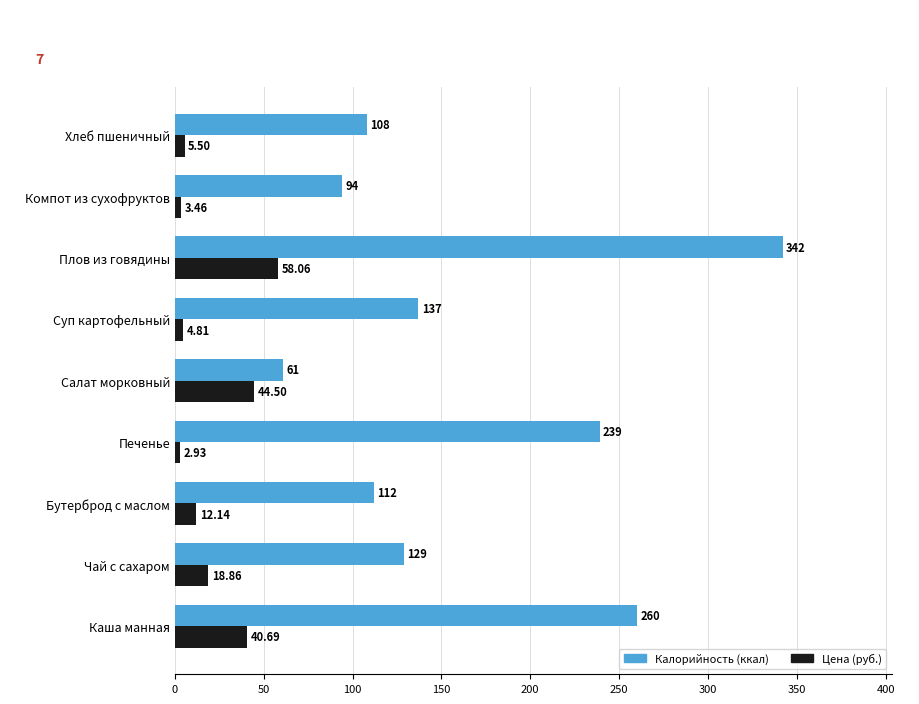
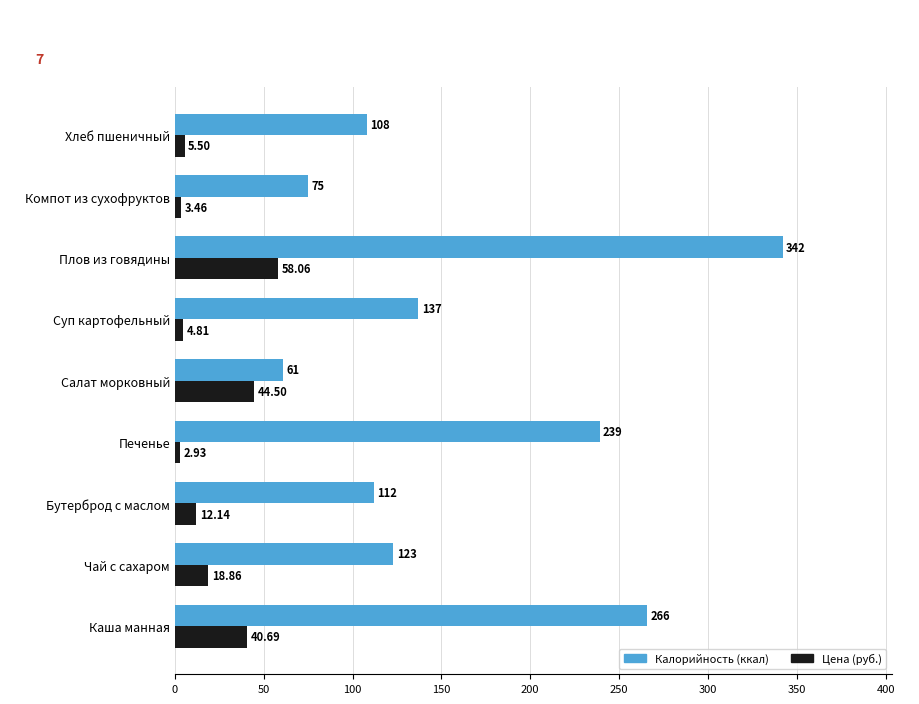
Калорийность (ккал), Компот из сухофруктов: 94 -> 75
Калорийность (ккал), Чай с сахаром: 129 -> 123
Калорийность (ккал), Каша манная: 260 -> 266
